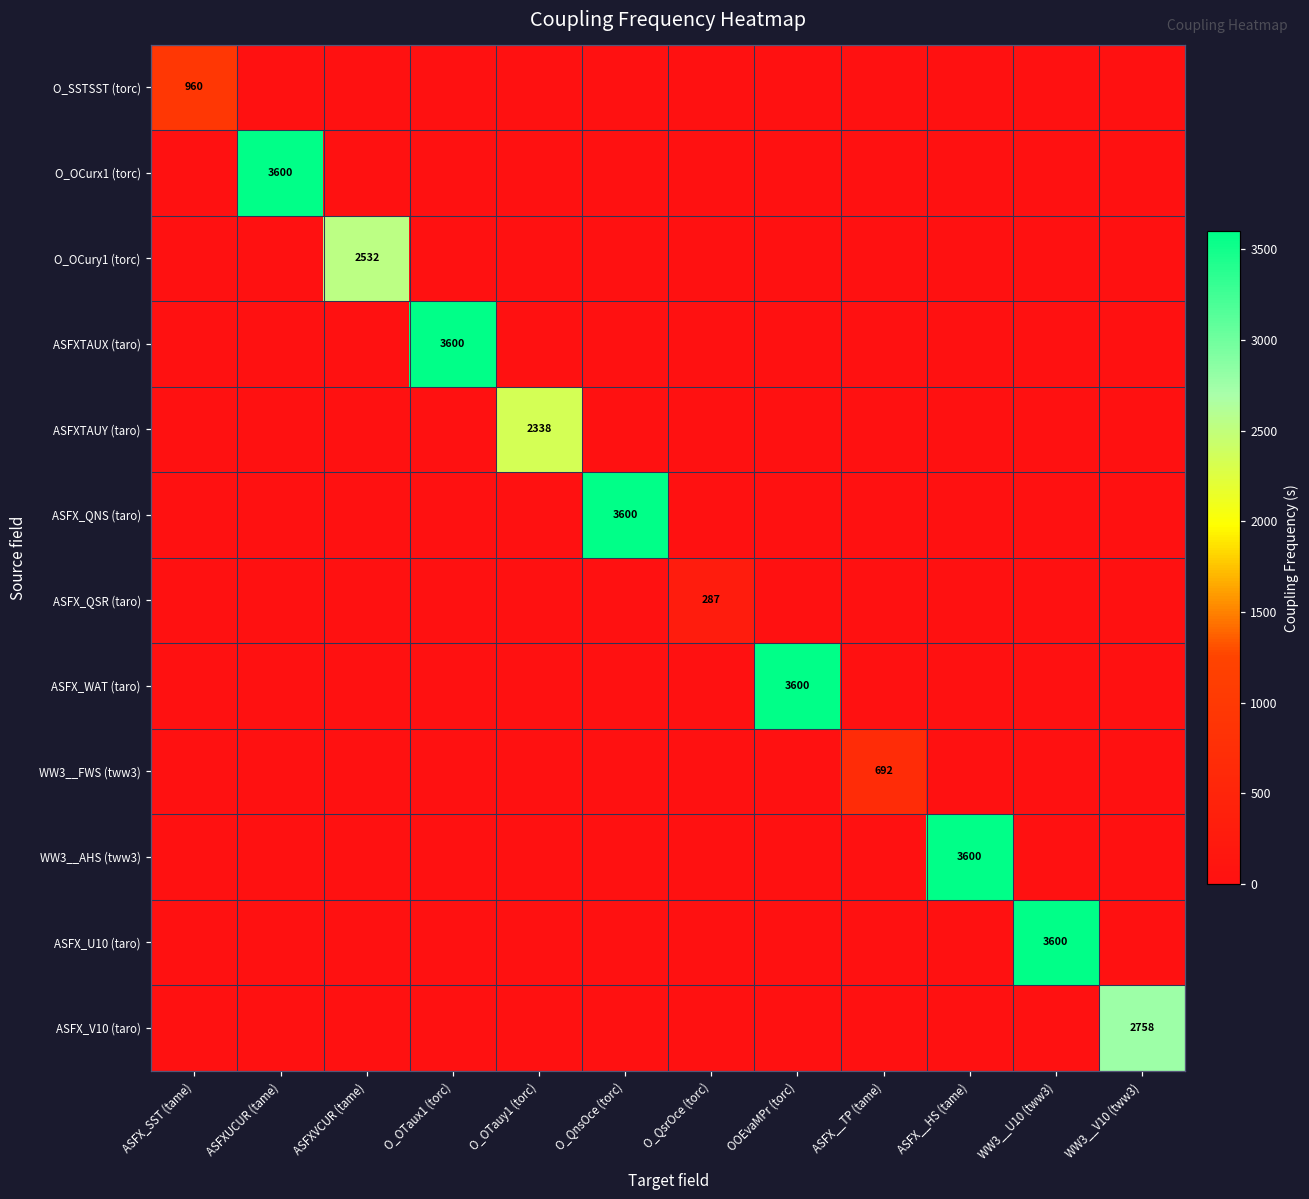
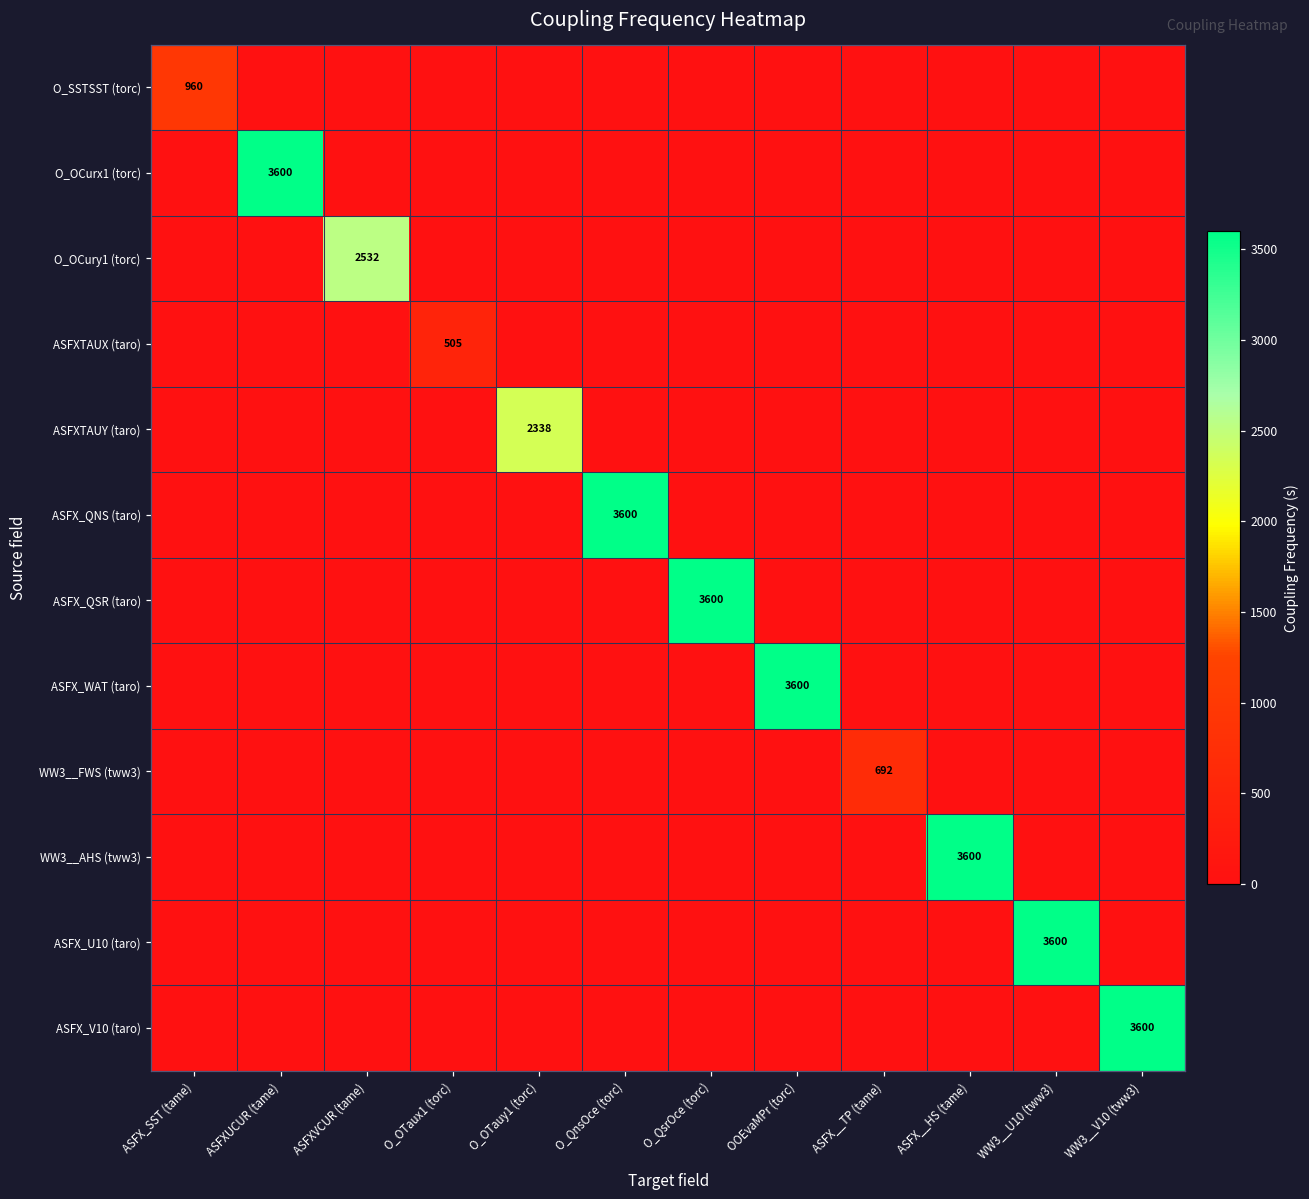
ASFXTAUX (taro), O_OTaux1 (torc): 3600 -> 505
ASFX_QSR (taro), O_QsrOce (torc): 287 -> 3600
ASFX_V10 (taro), WW3__V10 (tww3): 2758 -> 3600
